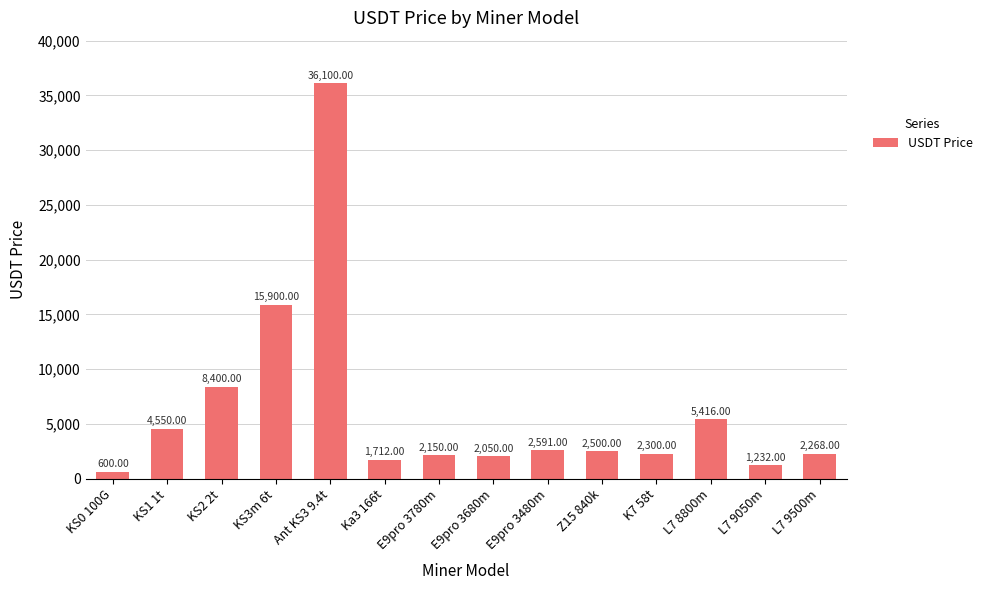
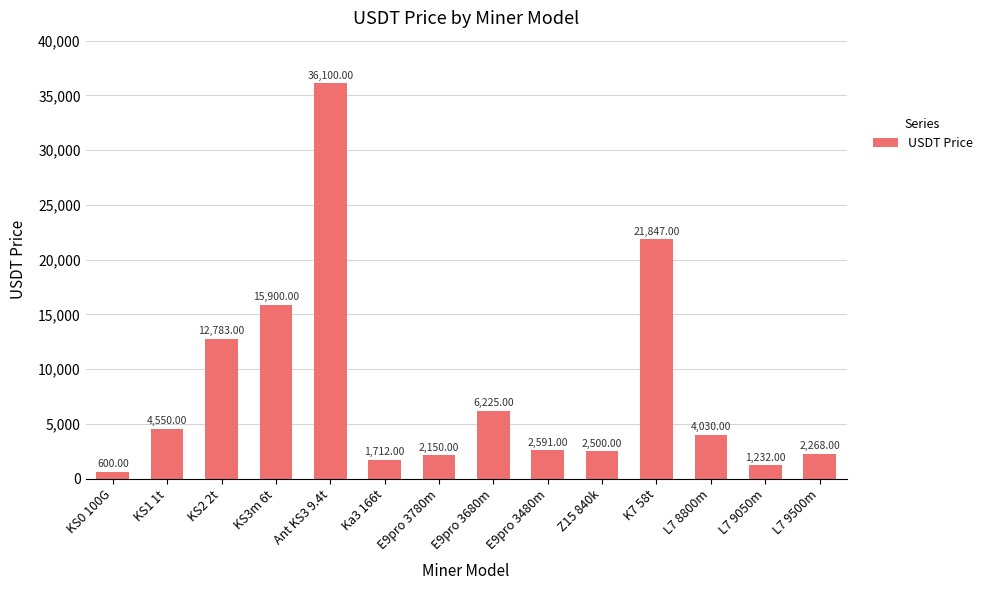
KS2 2t: 8,400.00 -> 12,783.00
E9pro 3680m: 2,050.00 -> 6,225.00
K7 58t: 2,300.00 -> 21,847.00
L7 8800m: 5,416.00 -> 4,030.00
